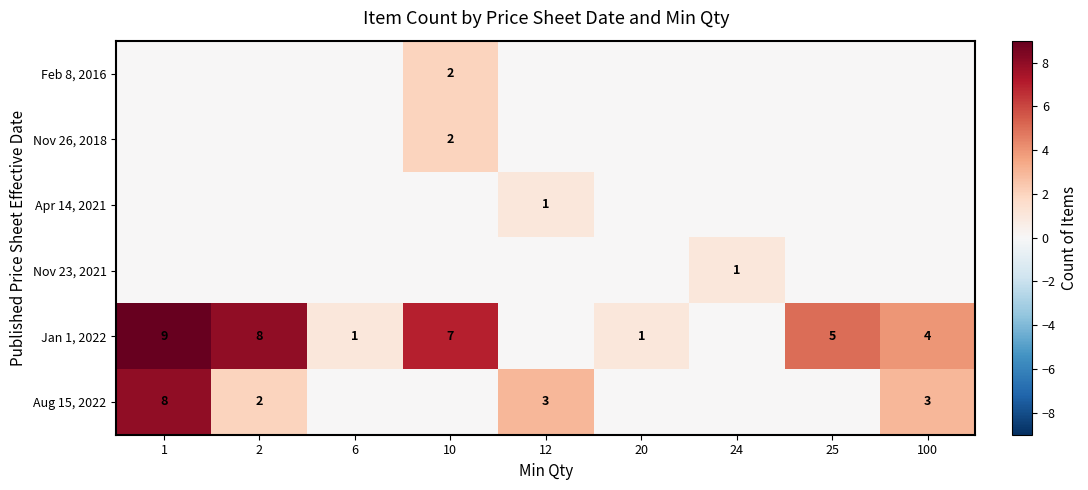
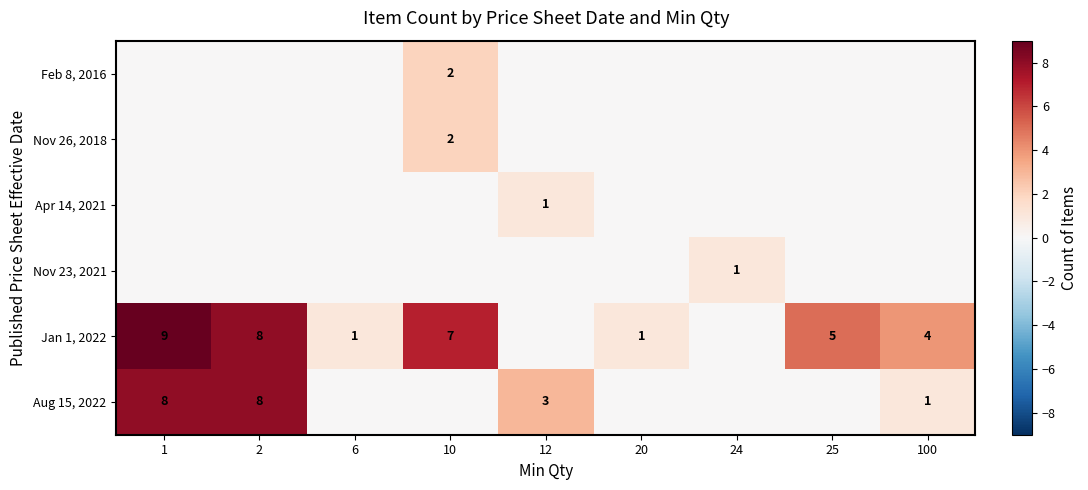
Aug 15, 2022, 2: 2 -> 8
Aug 15, 2022, 100: 3 -> 1
